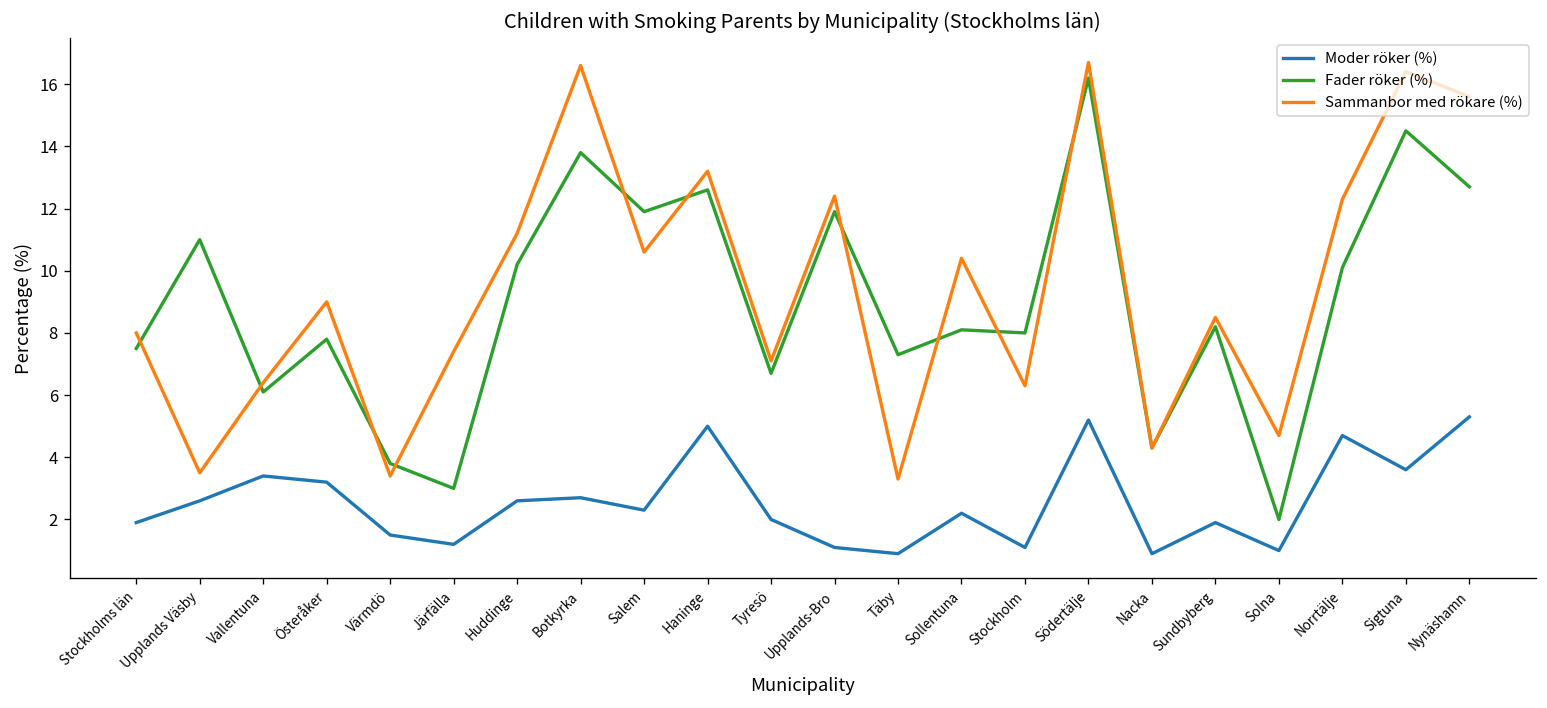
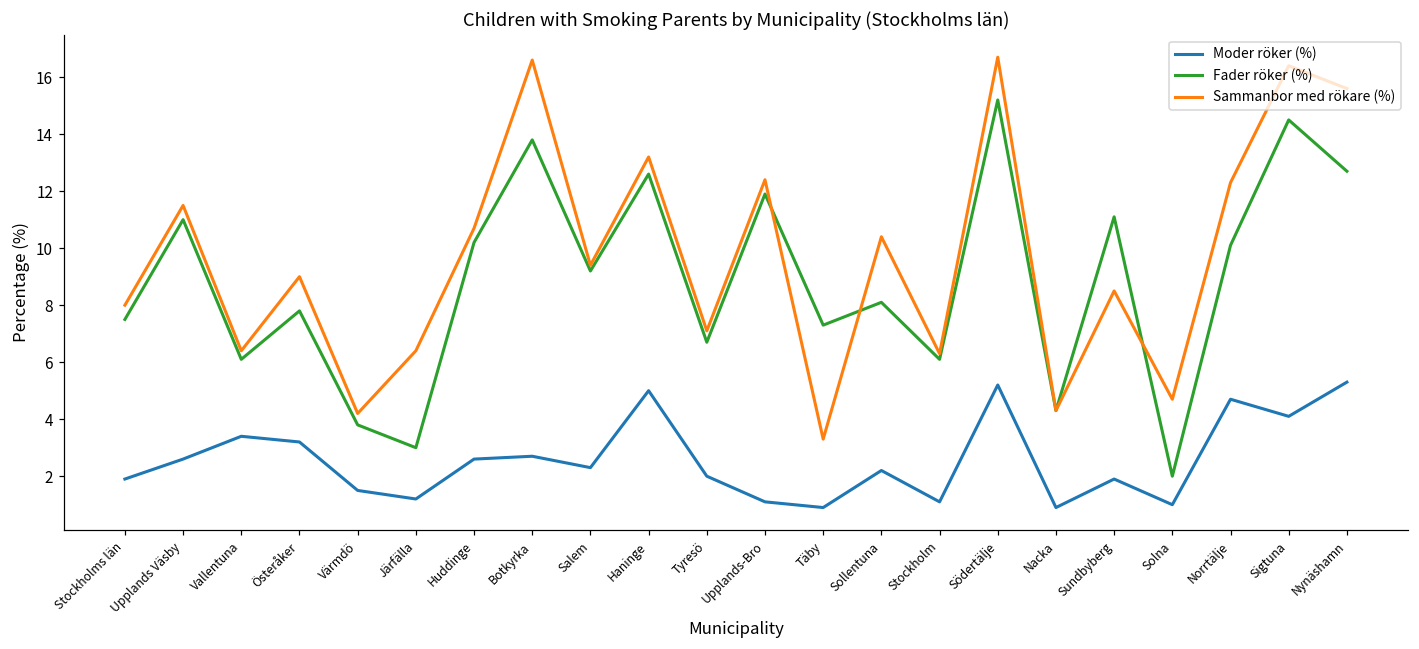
Sammanbor med rökare (%), Upplands Väsby: 3.5 -> 11.5
Sammanbor med rökare (%), Värmdö: 3.4 -> 4.2
Sammanbor med rökare (%), Järfälla: 7.4 -> 6.4
Sammanbor med rökare (%), Huddinge: 11.2 -> 10.7
Fader röker (%), Salem: 11.9 -> 9.2
Sammanbor med rökare (%), Salem: 10.6 -> 9.4
Fader röker (%), Stockholm: 8.0 -> 6.1
Fader röker (%), Södertälje: 16.2 -> 15.2
Fader röker (%), Sundbyberg: 8.2 -> 11.1
Moder röker (%), Sigtuna: 3.6 -> 4.1
